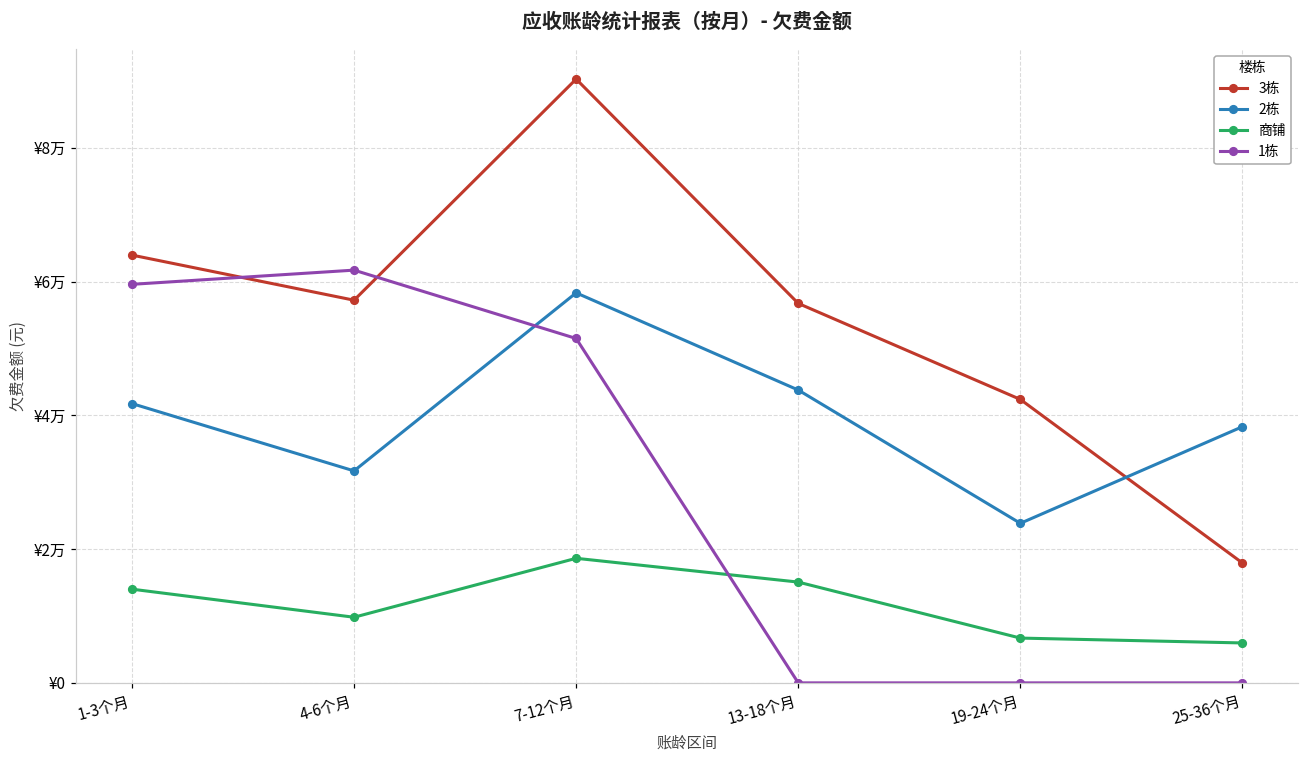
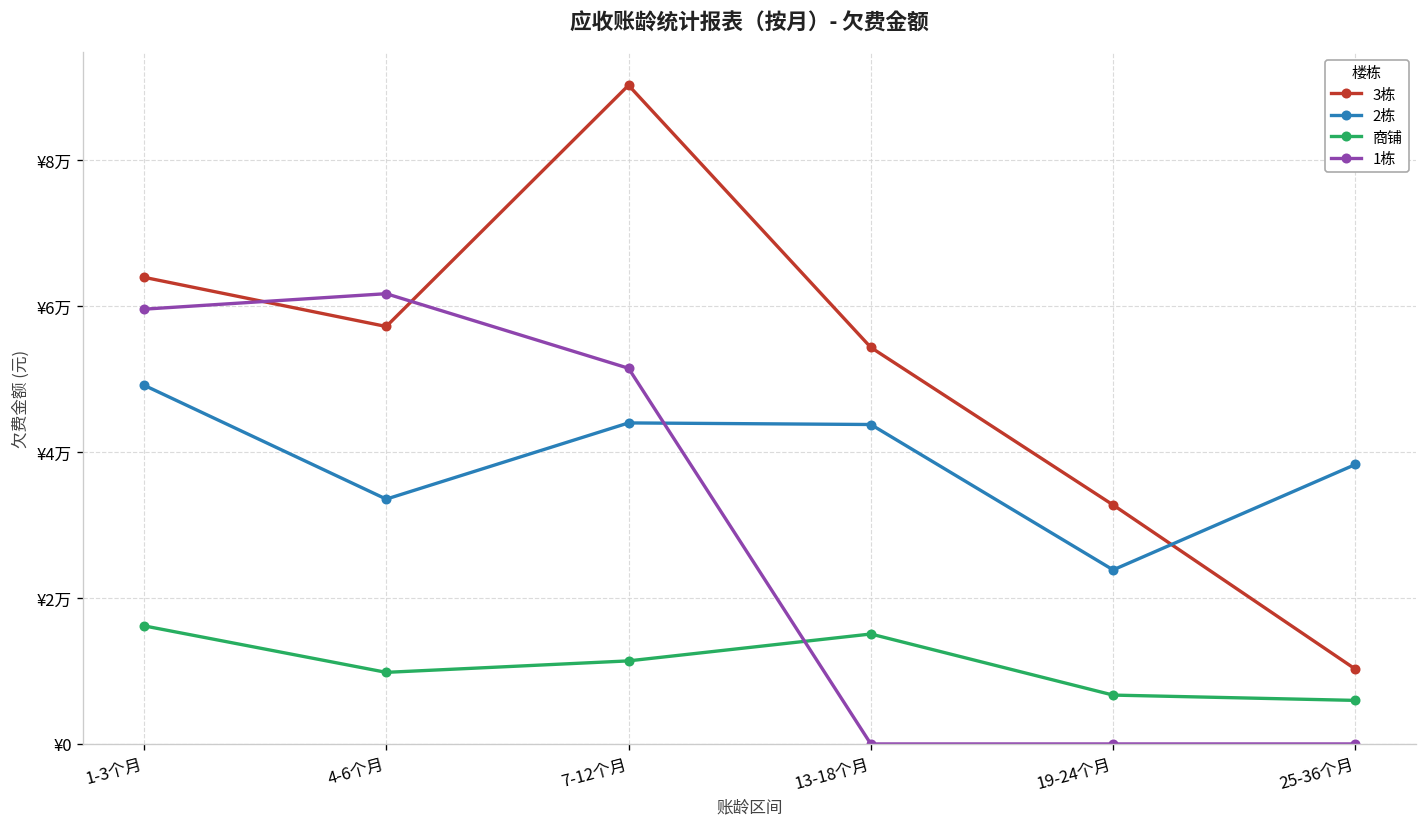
2栋, 1-3个月: ¥4.2万 -> ¥4.9万
商铺, 1-3个月: ¥1.4万 -> ¥1.6万
2栋, 4-6个月: ¥3.2万 -> ¥3.4万
2栋, 7-12个月: ¥5.8万 -> ¥4.4万
商铺, 7-12个月: ¥1.9万 -> ¥1.1万
3栋, 13-18个月: ¥5.7万 -> ¥5.4万
3栋, 19-24个月: ¥4.2万 -> ¥3.3万
3栋, 25-36个月: ¥1.8万 -> ¥1.0万
